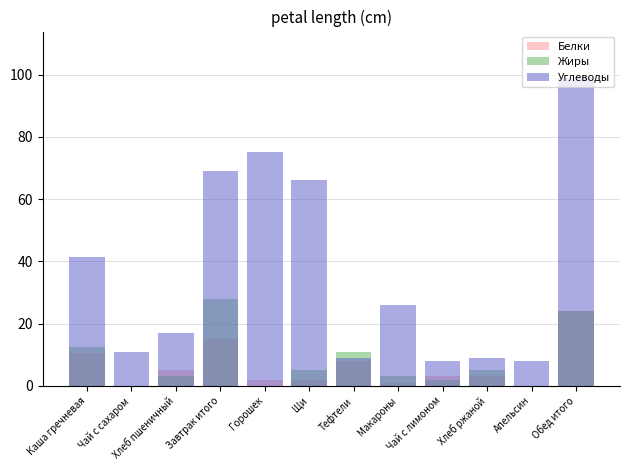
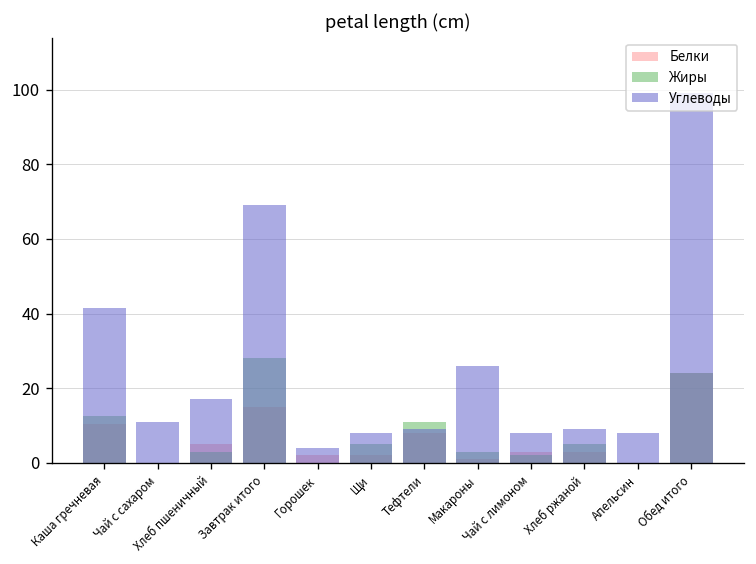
Углеводы, Горошек: 75 -> 4
Углеводы, Щи: 66 -> 8
